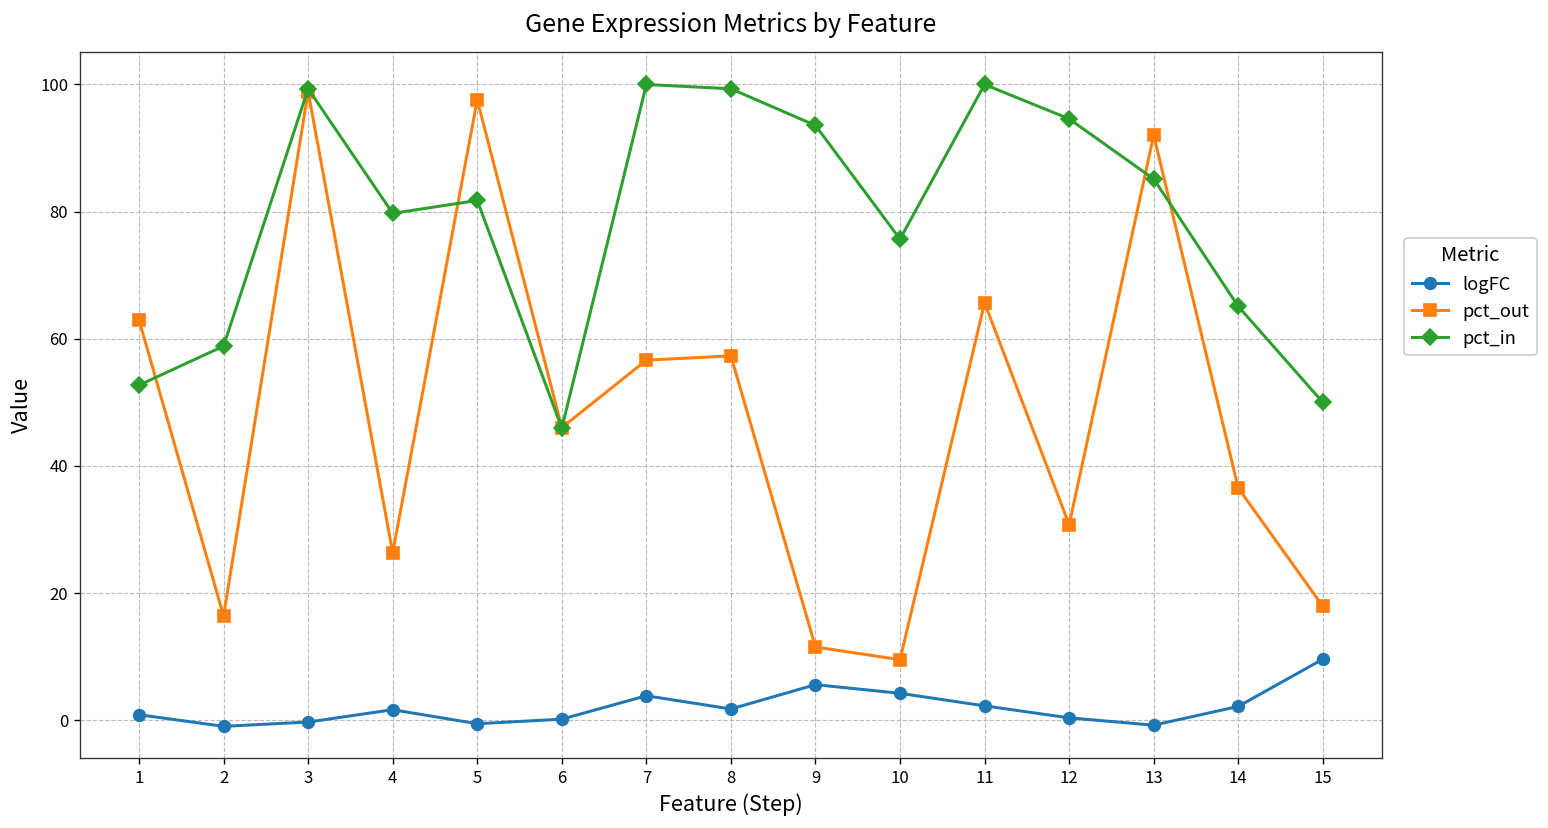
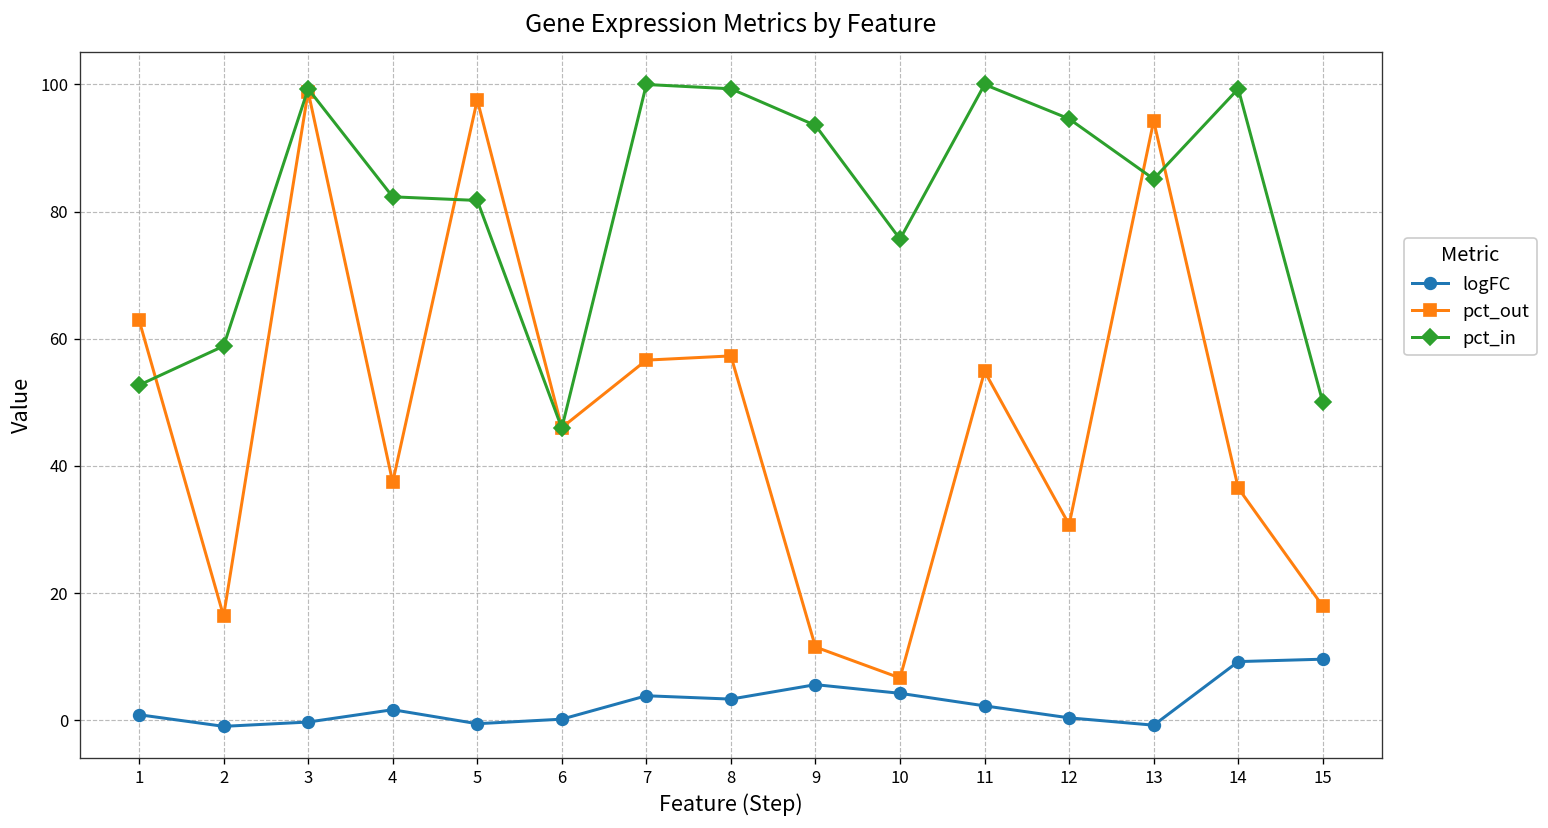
pct_out, 4: 26 -> 37
pct_in, 4: 80 -> 82
logFC, 8: 2 -> 3
pct_out, 10: 10 -> 7
pct_out, 11: 66 -> 55
pct_out, 13: 92 -> 94
logFC, 14: 2 -> 9
pct_in, 14: 65 -> 99
